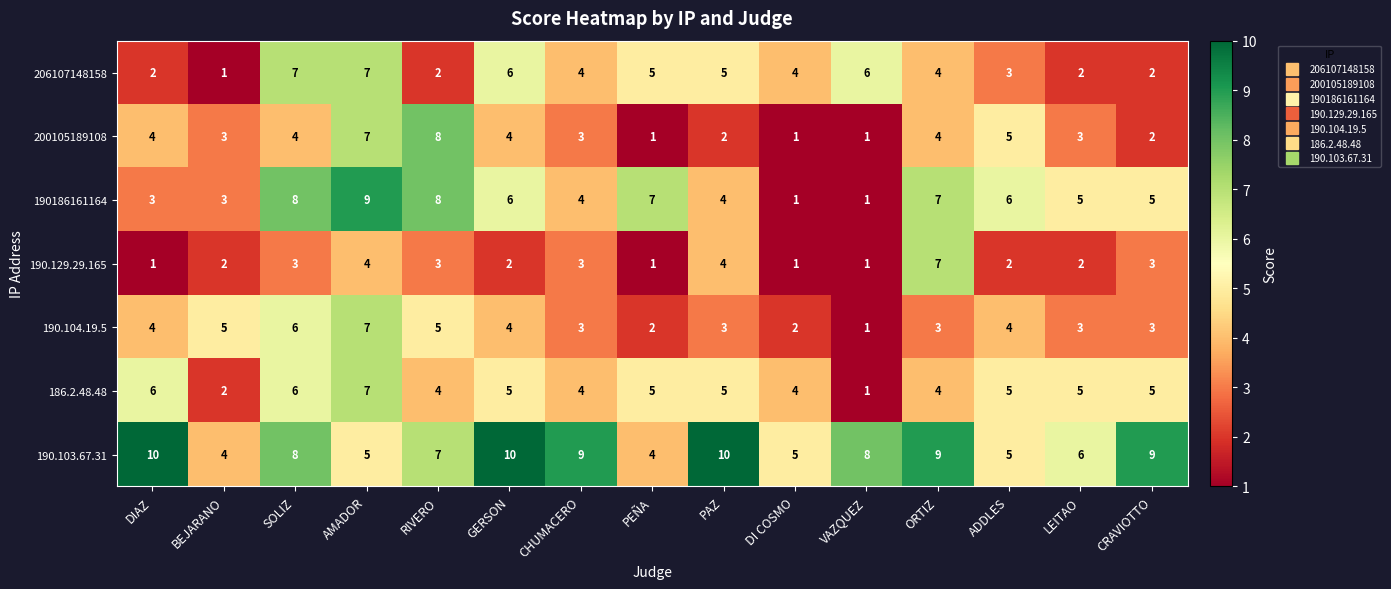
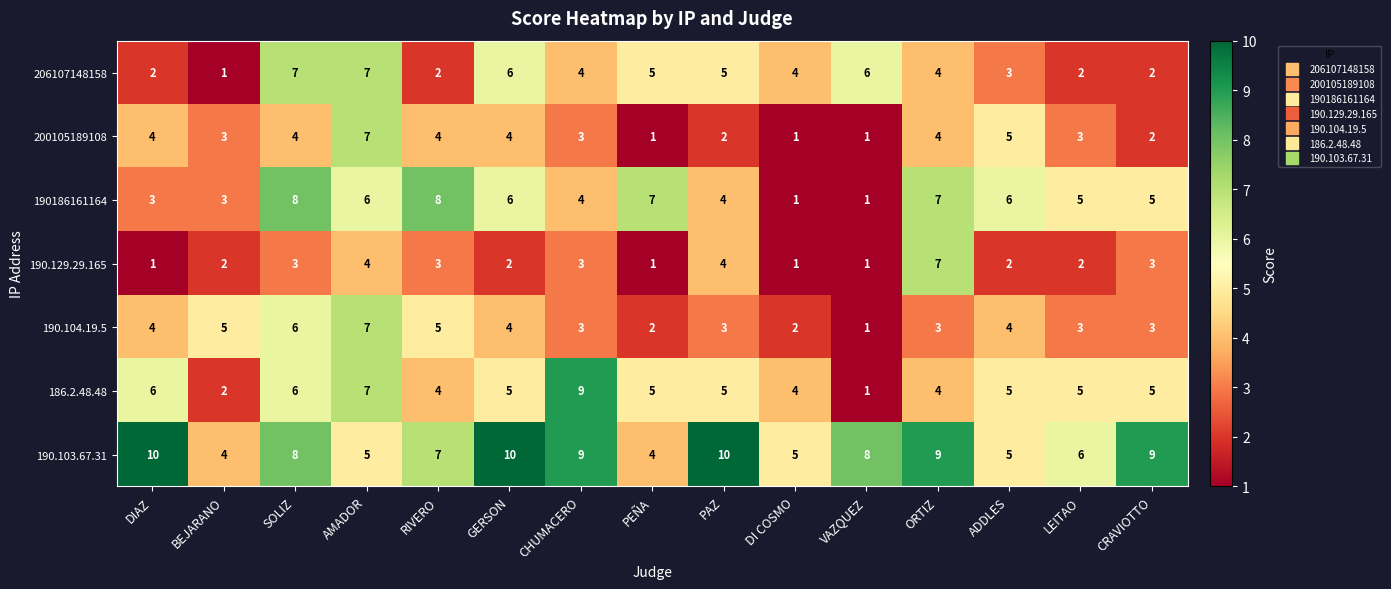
200105189108, RIVERO: 8 -> 4
190186161164, AMADOR: 9 -> 6
186.2.48.48, CHUMACERO: 4 -> 9
